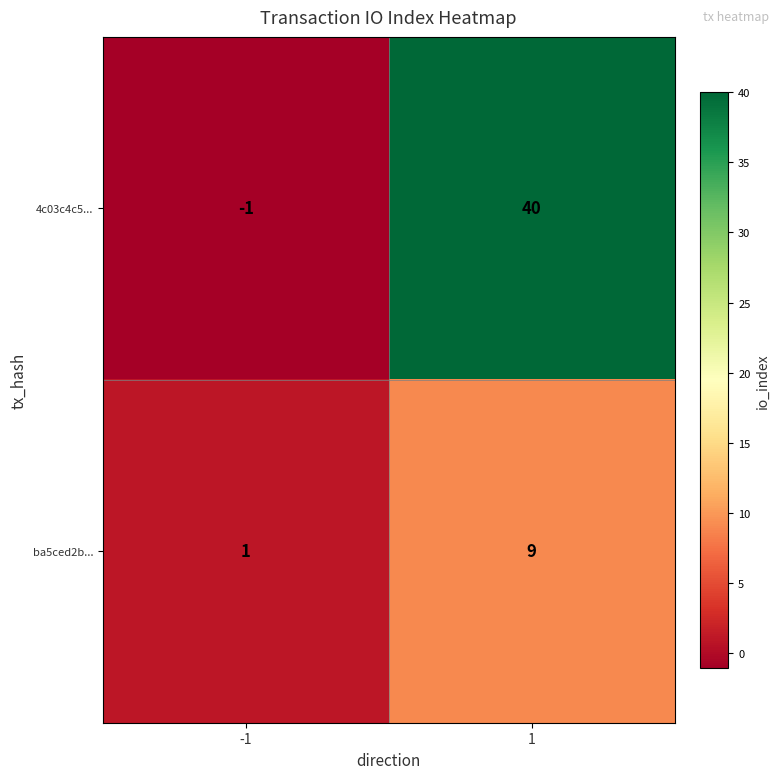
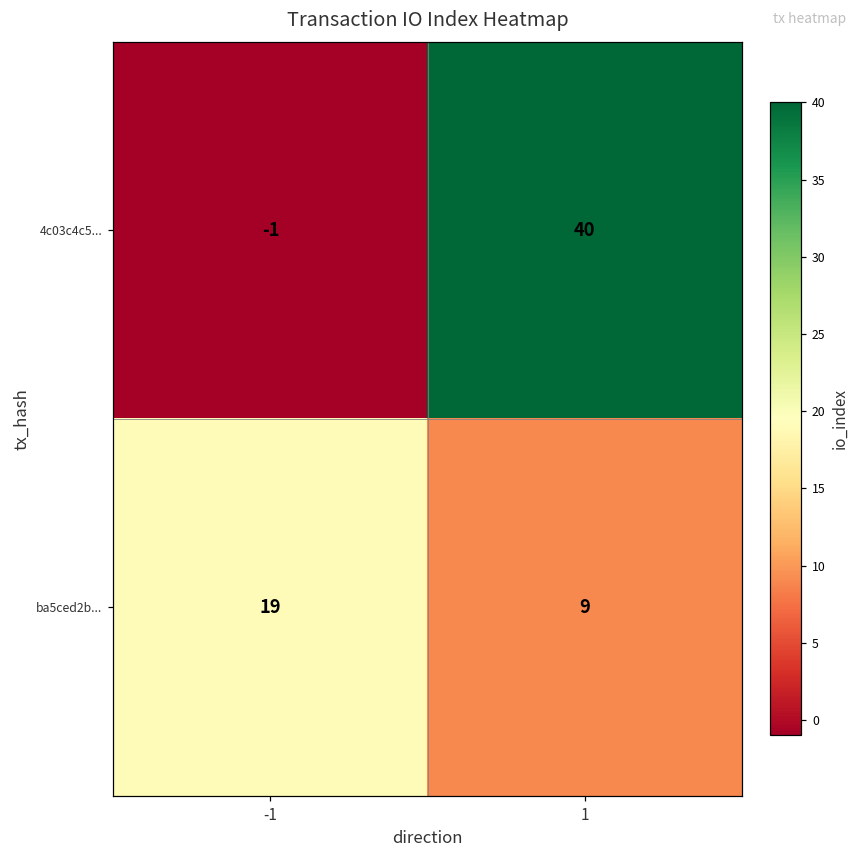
ba5ced2b..., -1: 1 -> 19
